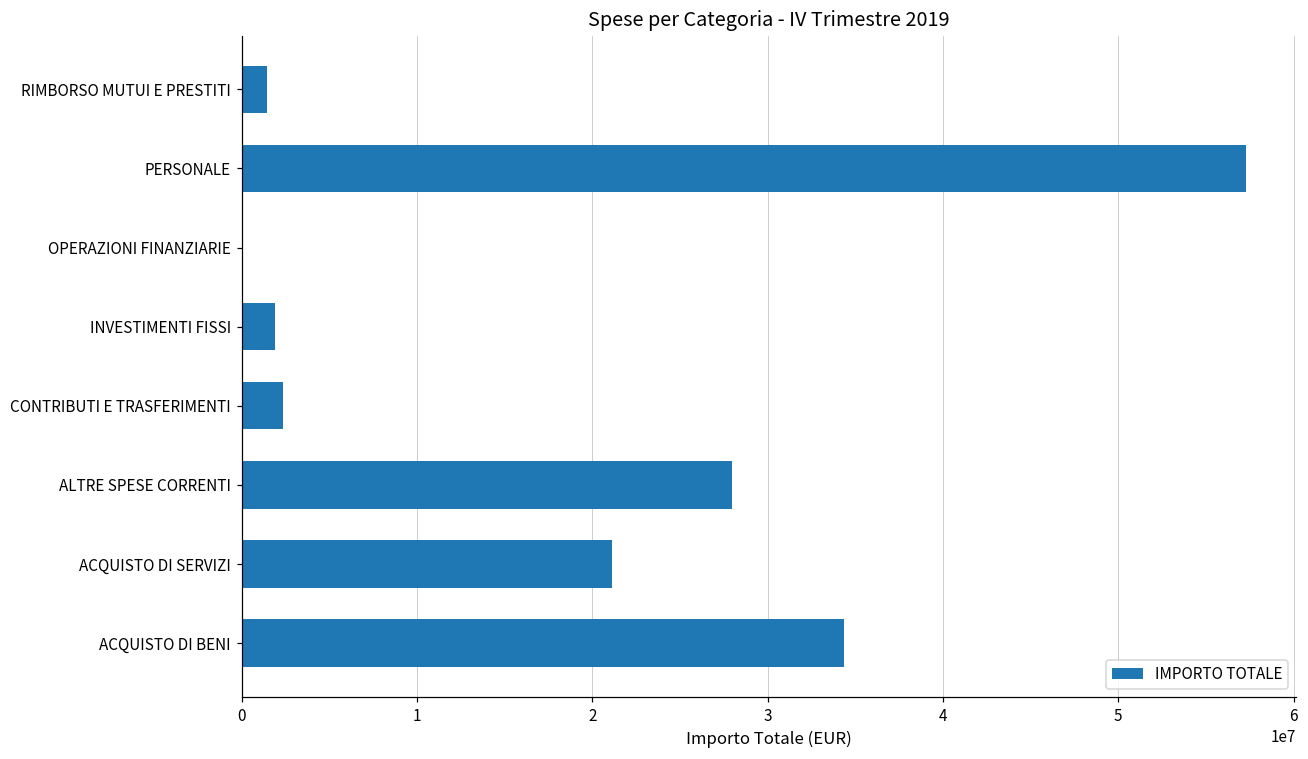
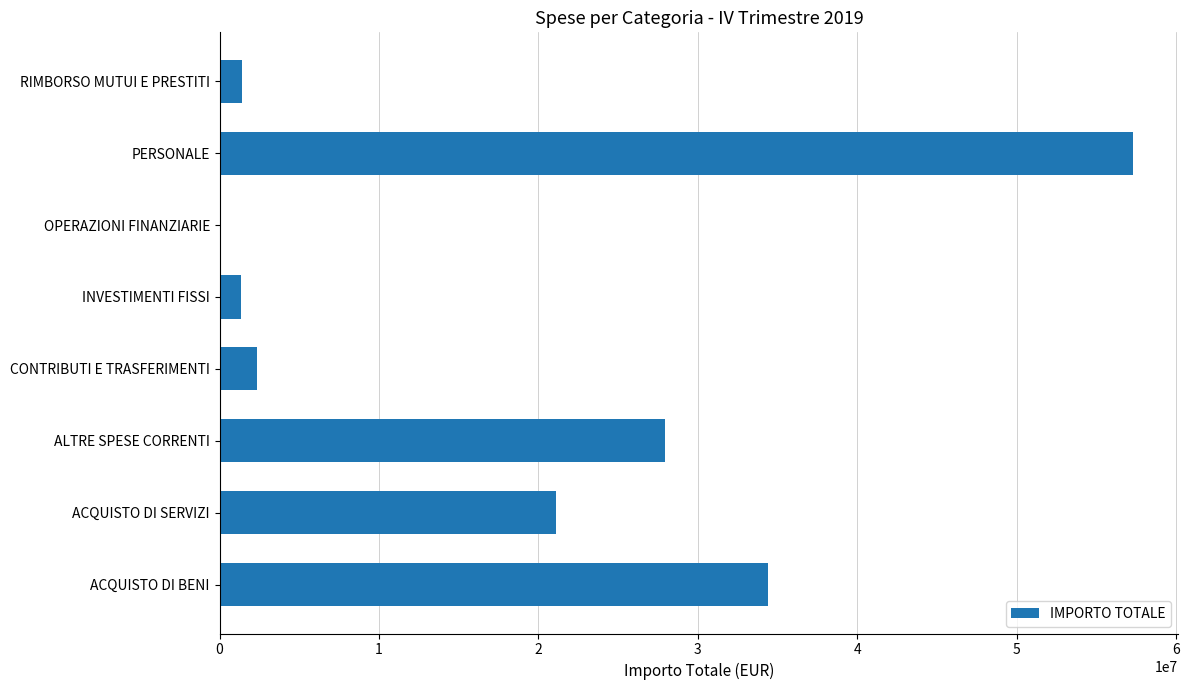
INVESTIMENTI FISSI: 1900000 -> 1400000
